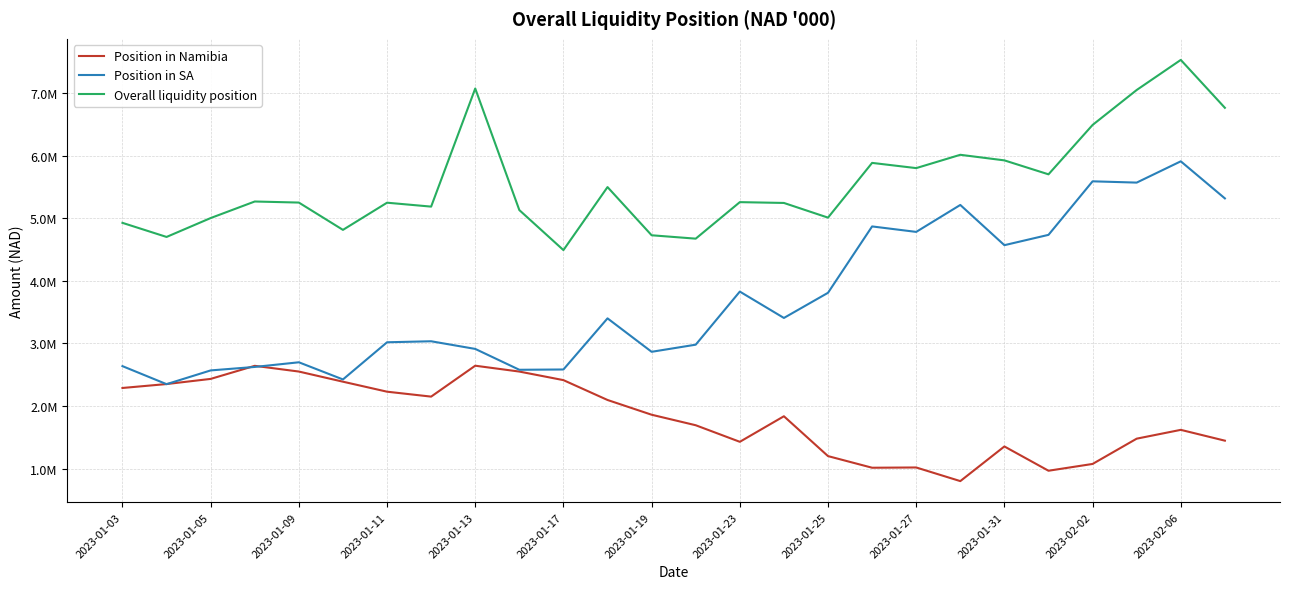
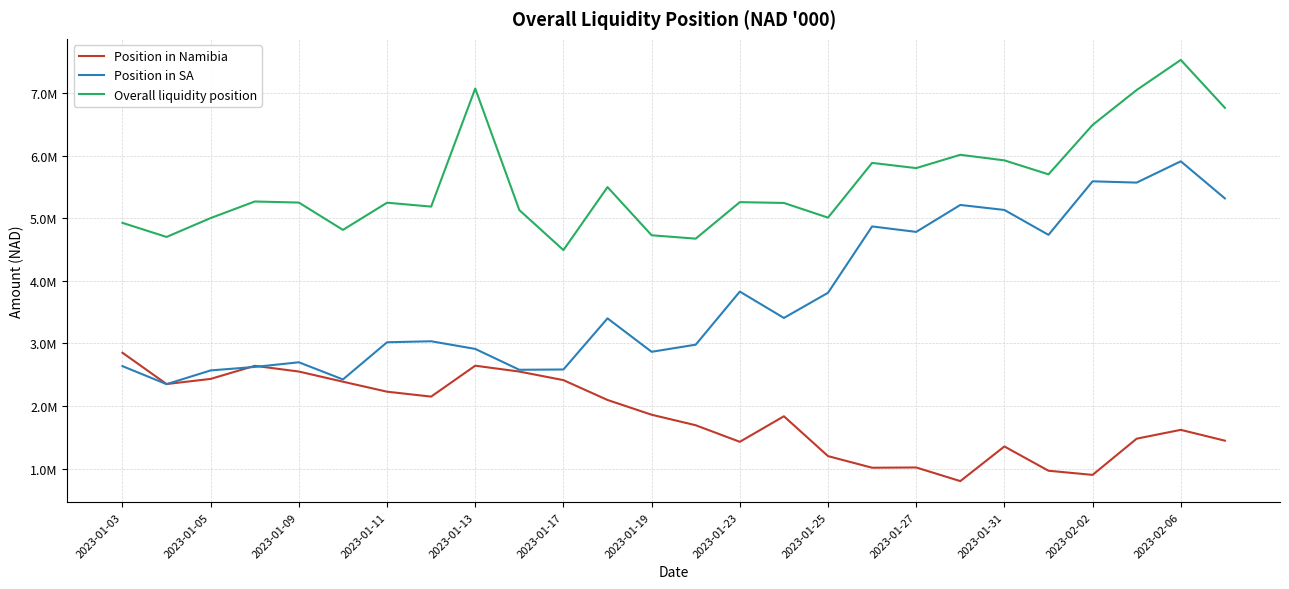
Position in Namibia, 2023-01-03: 2300000 -> 2900000
Position in SA, 2023-01-31: 4600000 -> 5100000
Position in Namibia, 2023-02-02: 1100000 -> 900000
